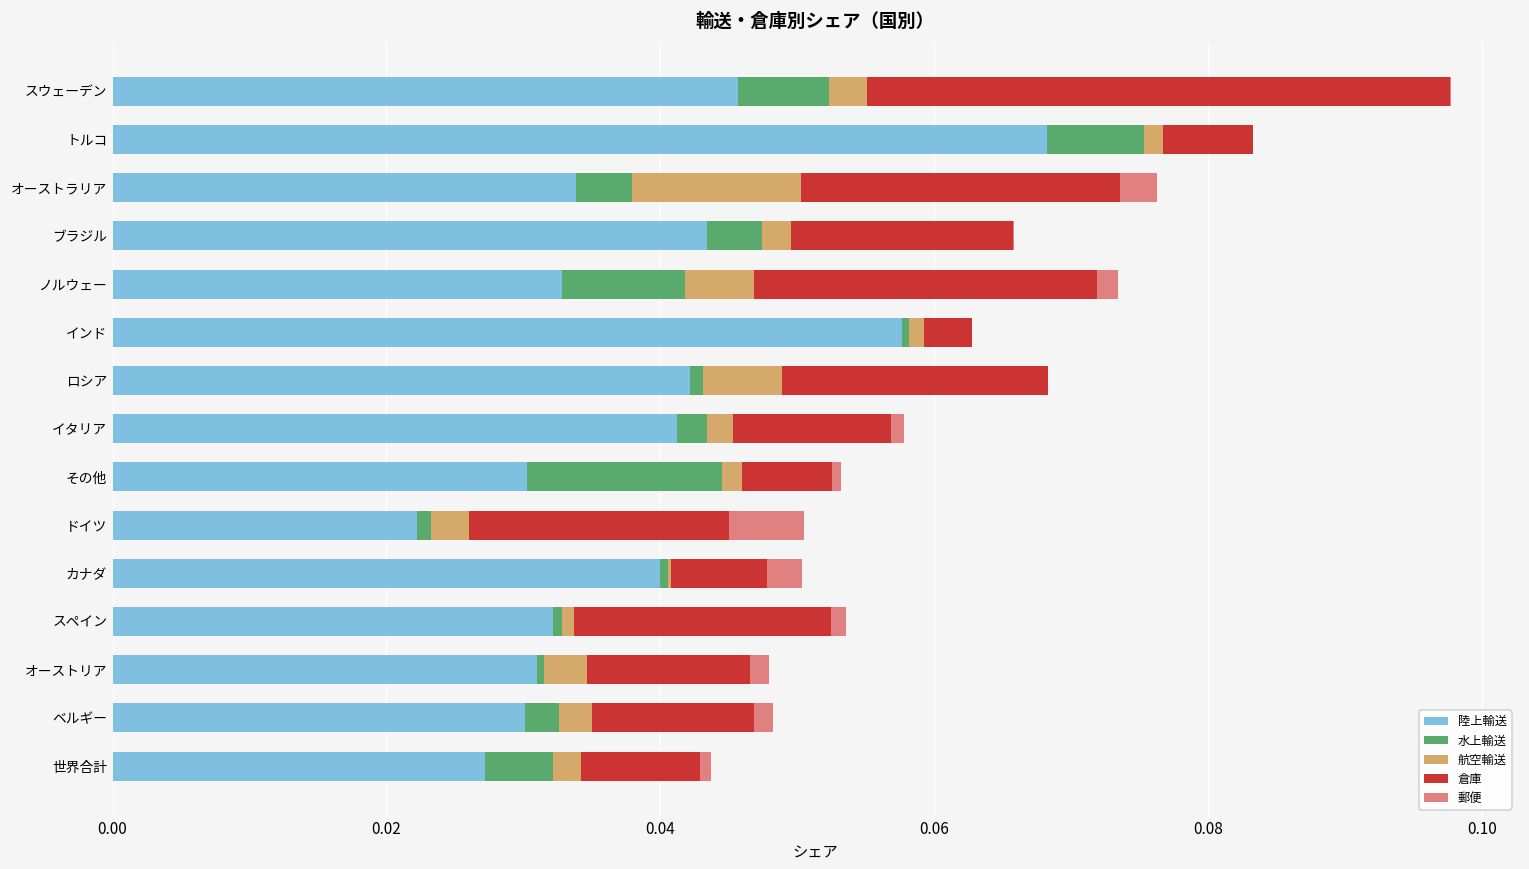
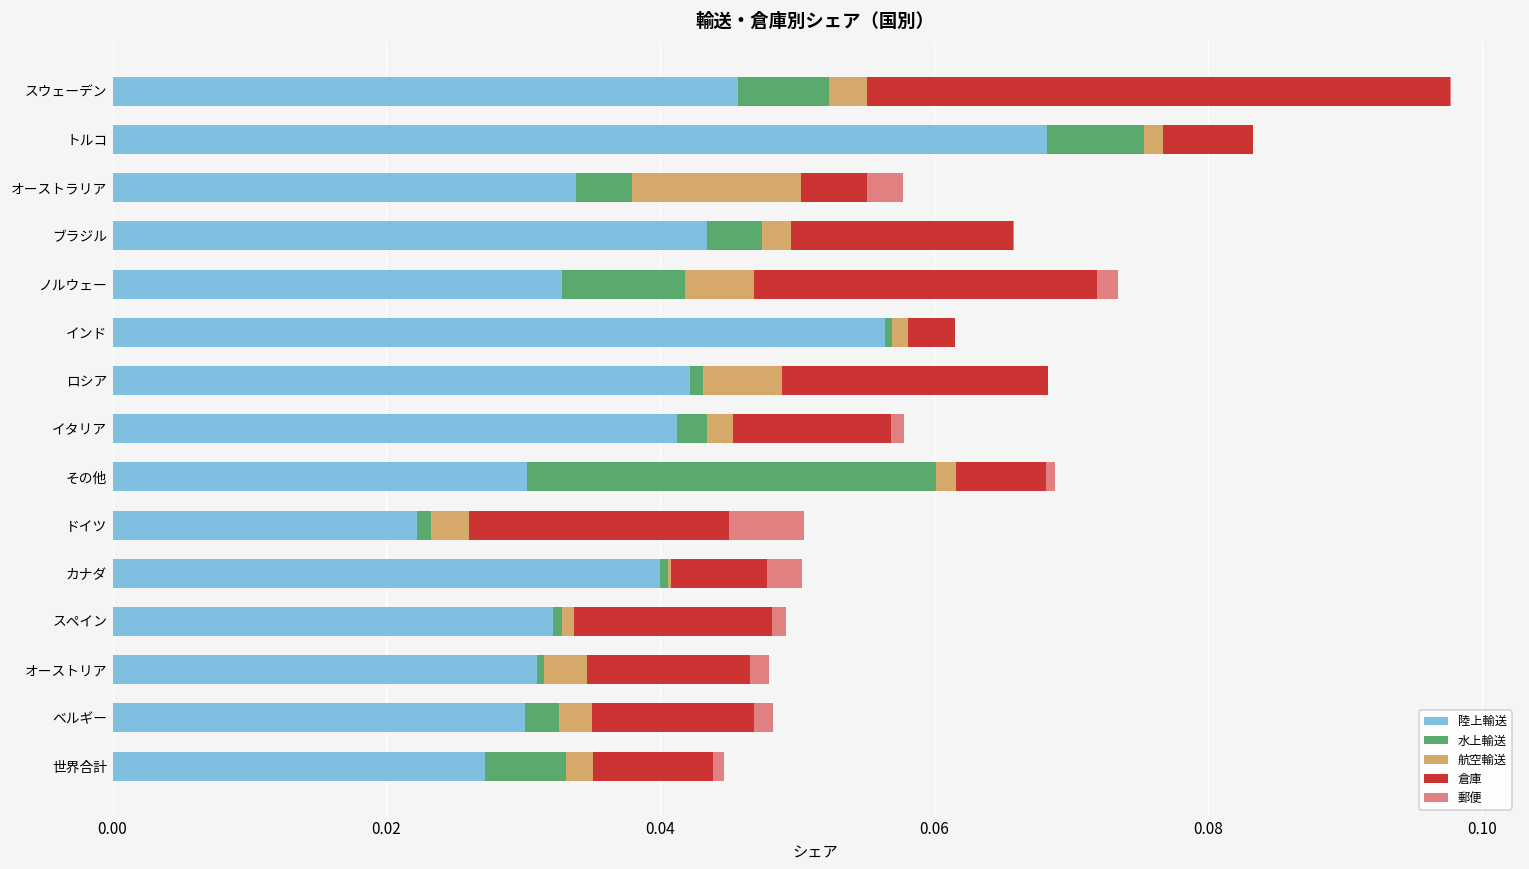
倉庫, オーストラリア: 0.0233 -> 0.0048
陸上輸送, インド: 0.0577 -> 0.0564
水上輸送, その他: 0.0142 -> 0.0299
倉庫, スペイン: 0.0187 -> 0.0144
水上輸送, 世界合計: 0.0050 -> 0.0059
